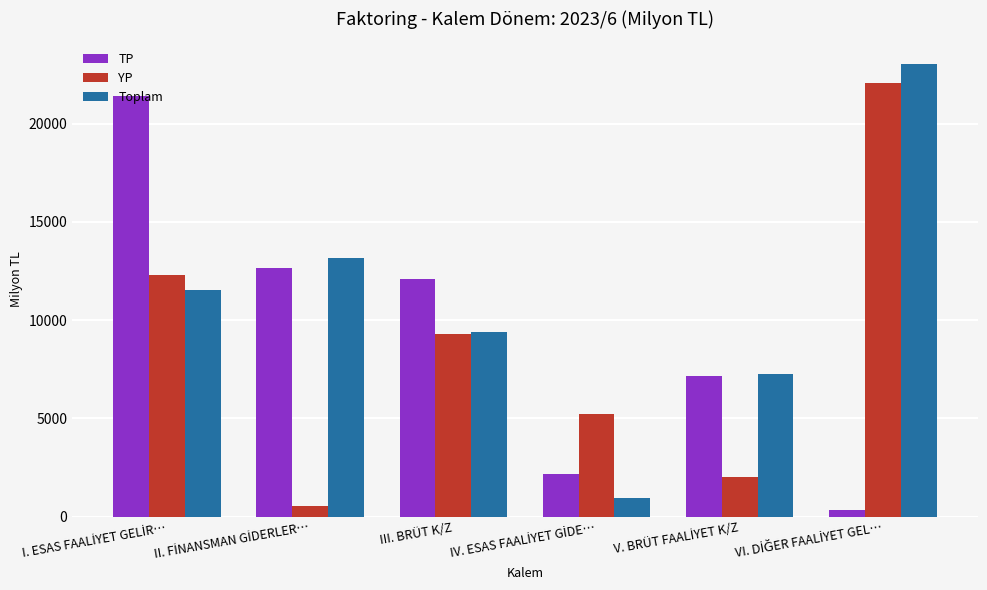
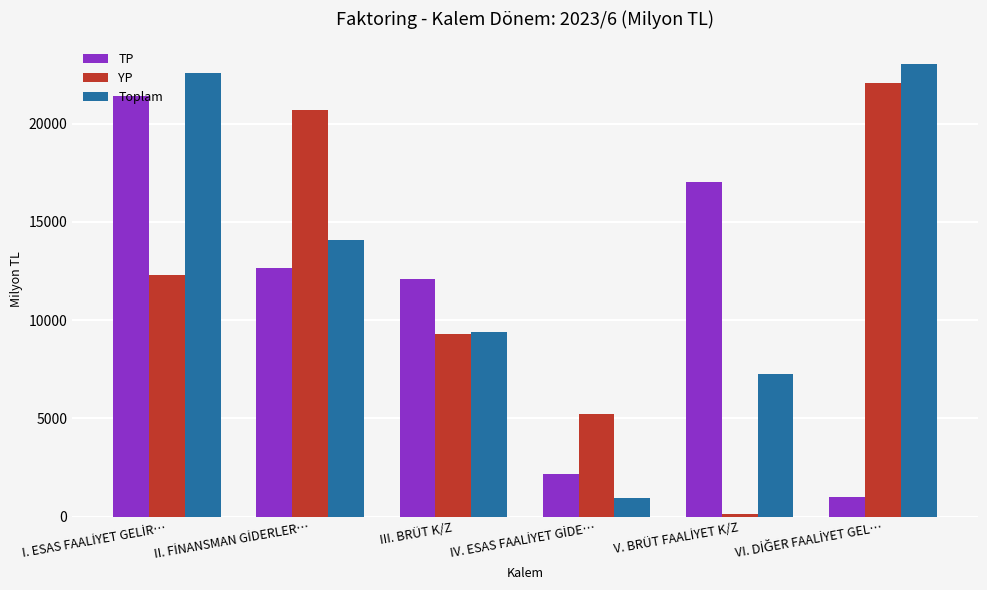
Toplam, I. ESAS FAALİYET GELİR…: 11500 -> 22600
YP, II. FİNANSMAN GİDERLER…: 500 -> 20700
Toplam, II. FİNANSMAN GİDERLER…: 13200 -> 14100
TP, V. BRÜT FAALİYET K/Z: 7200 -> 17000
YP, V. BRÜT FAALİYET K/Z: 2000 -> 100
TP, VI. DİĞER FAALİYET GEL…: 300 -> 1000
